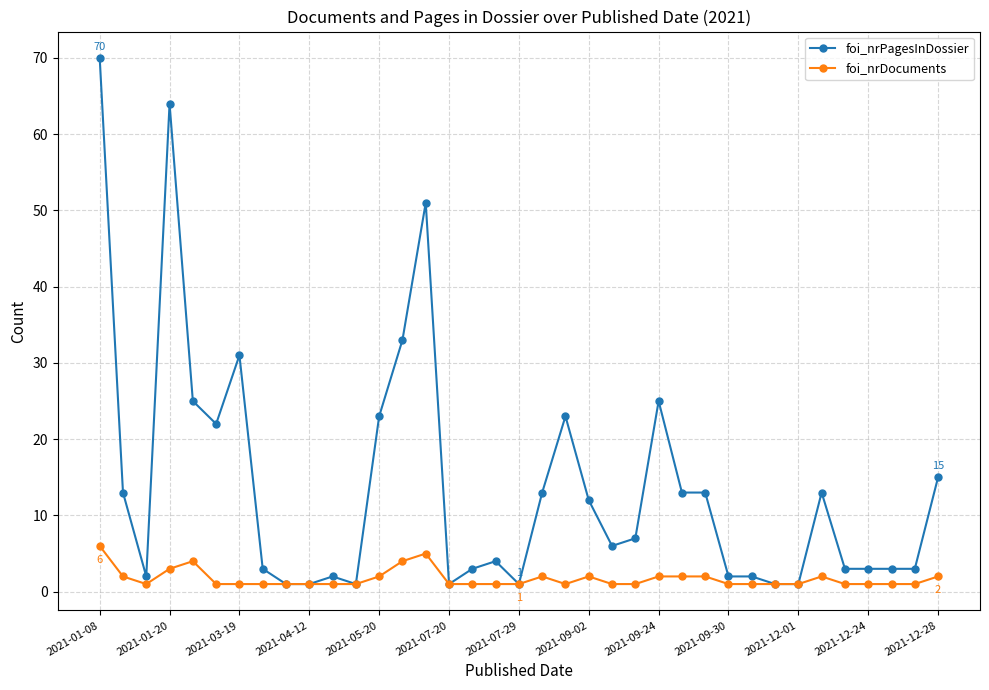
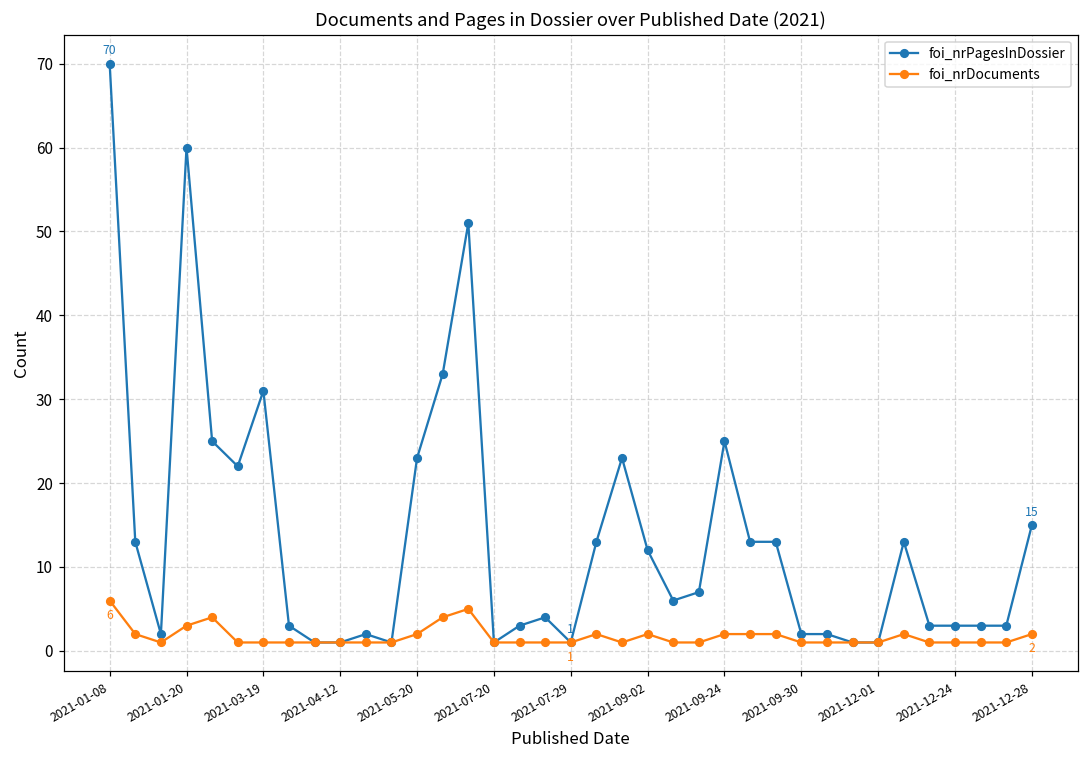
foi_nrPagesInDossier, 2021-01-20: 64 -> 60
